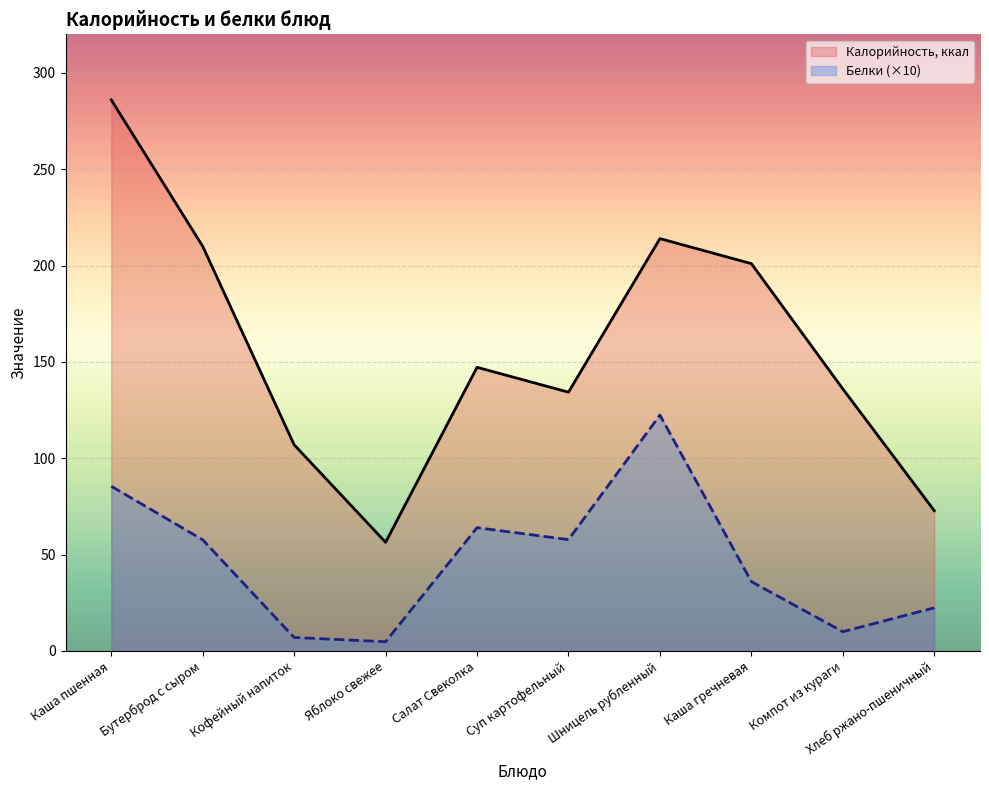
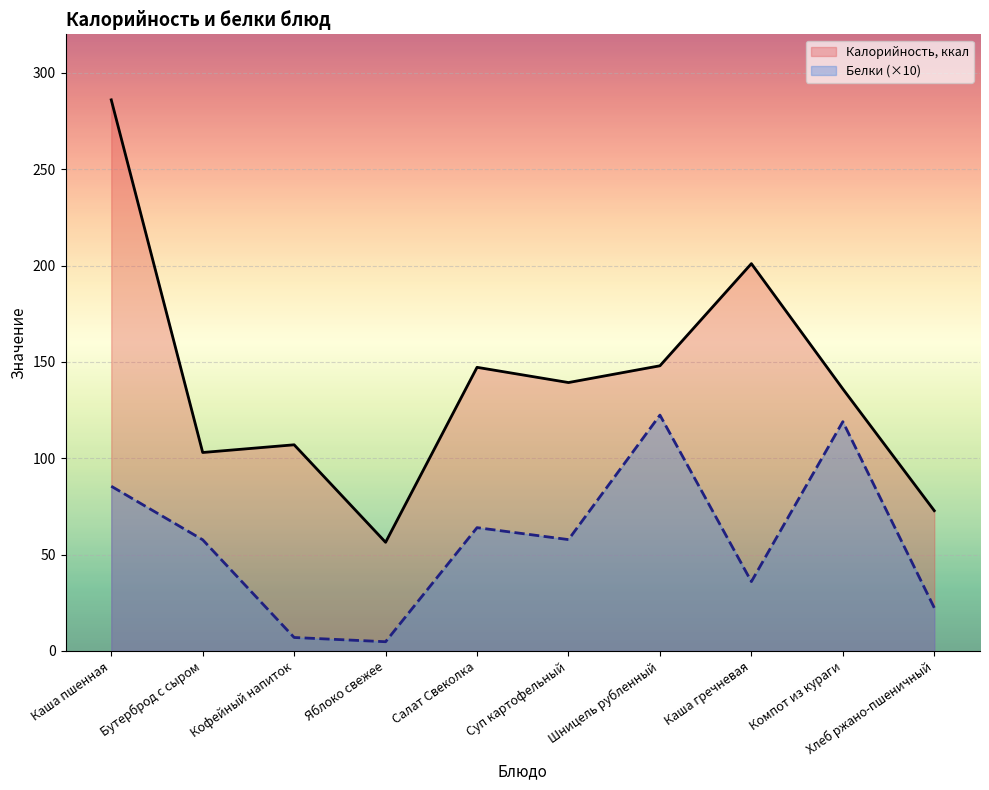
Калорийность, ккал, Бутерброд с сыром: 210 -> 103
Калорийность, ккал, Суп картофельный: 134 -> 139
Калорийность, ккал, Шницель рубленный: 214 -> 148
Белки (×10), Компот из кураги: 10 -> 119
